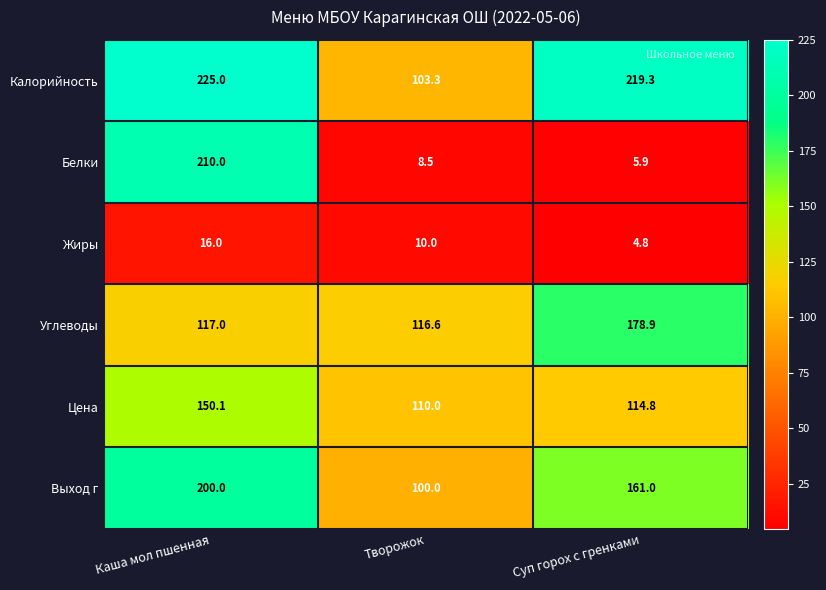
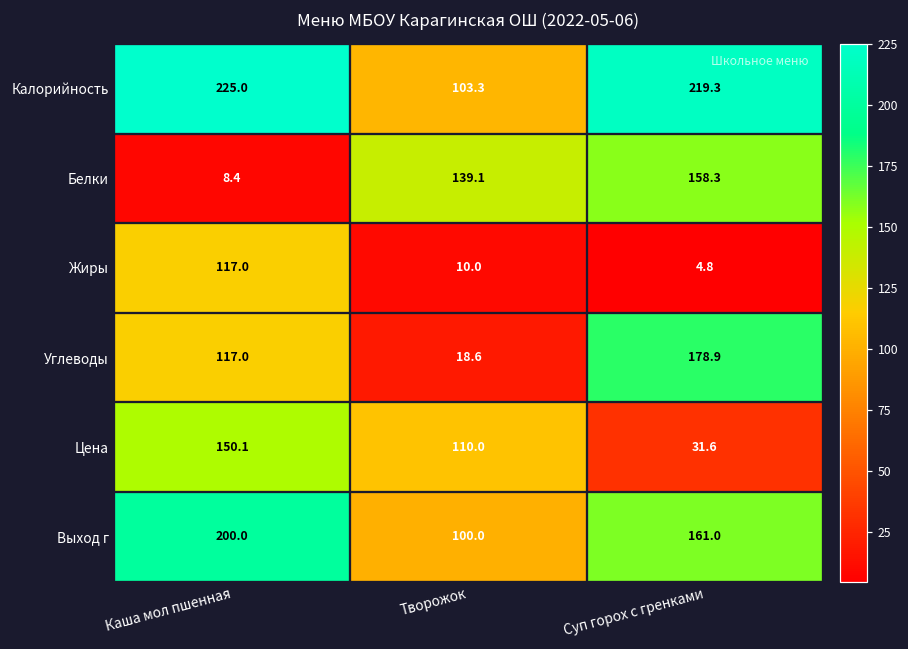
Белки, Каша мол пшенная: 210.0 -> 8.4
Белки, Творожок: 8.5 -> 139.1
Белки, Суп горох с гренками: 5.9 -> 158.3
Жиры, Каша мол пшенная: 16.0 -> 117.0
Углеводы, Творожок: 116.6 -> 18.6
Цена, Суп горох с гренками: 114.8 -> 31.6
